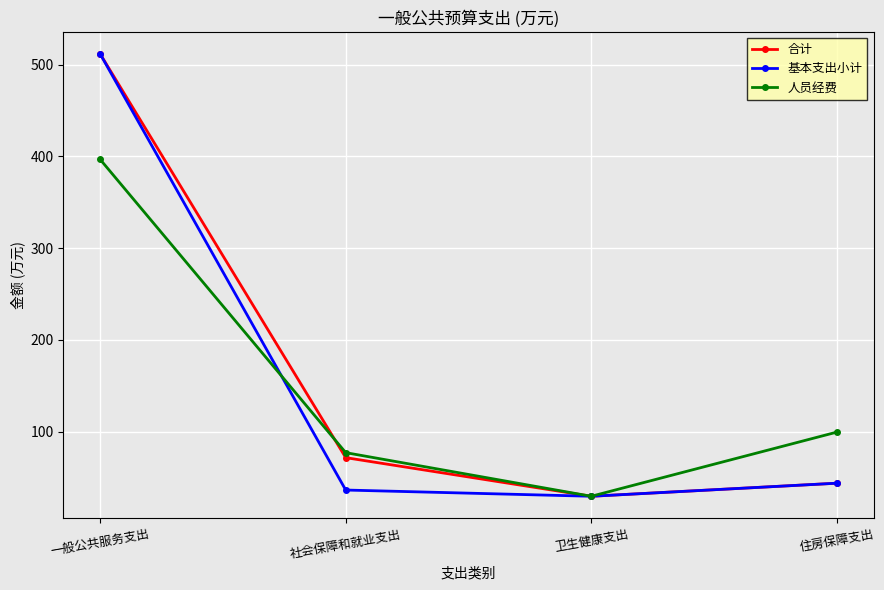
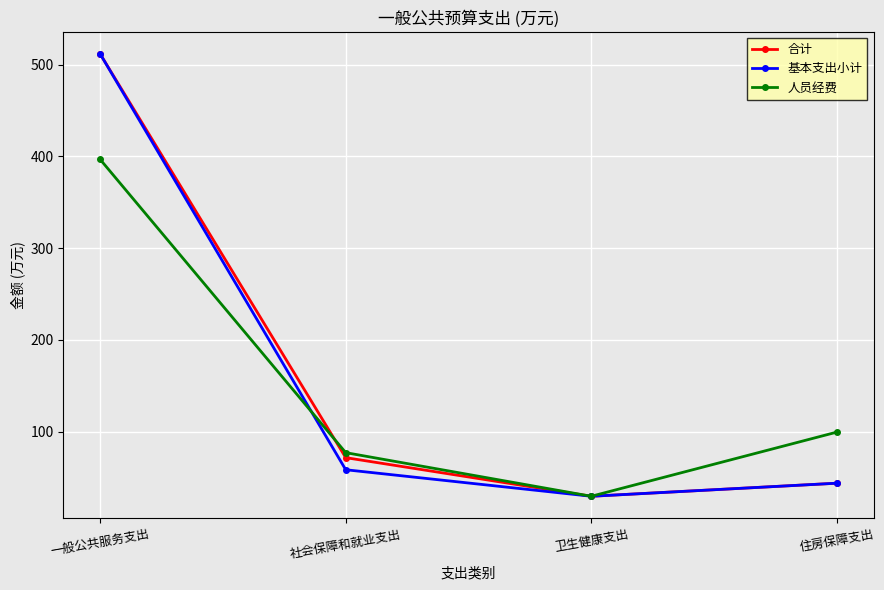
基本支出小计, 社会保障和就业支出: 40 -> 60
